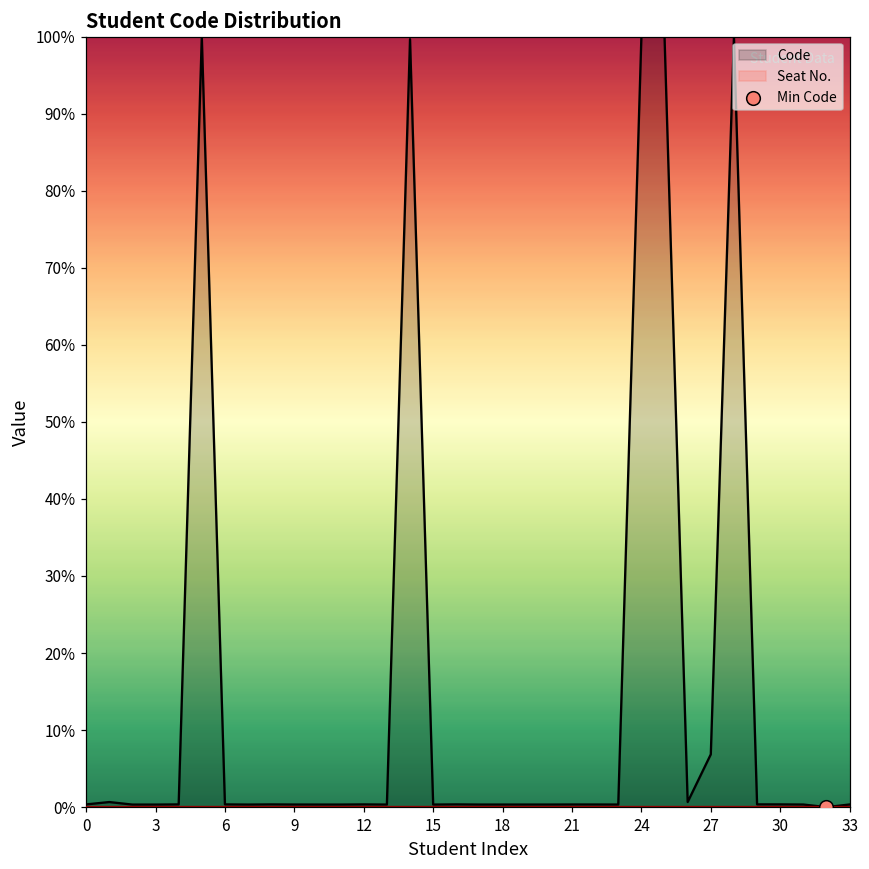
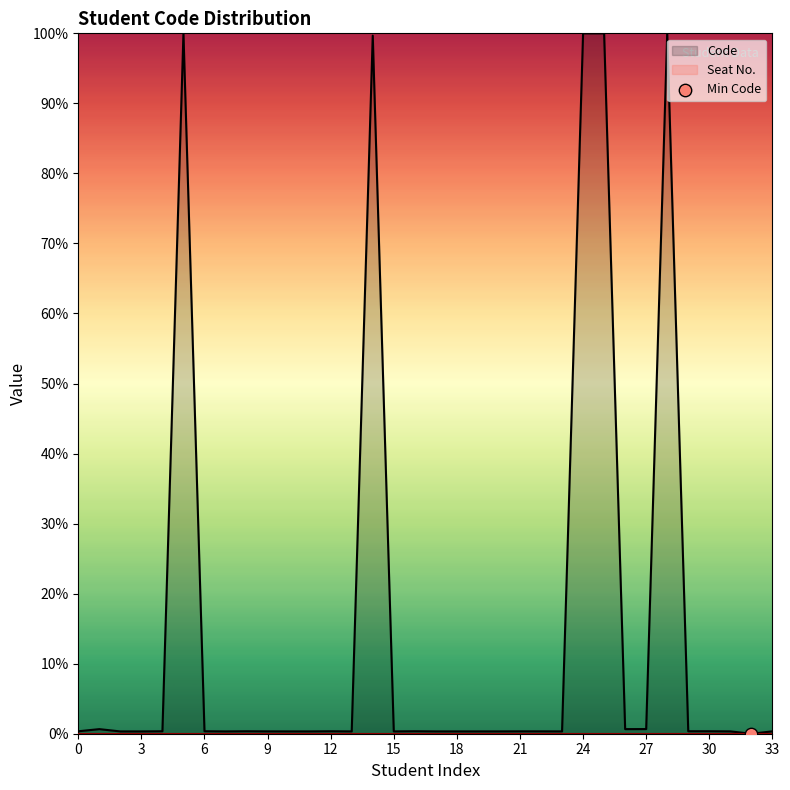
Code, 27: 7% -> 1%
